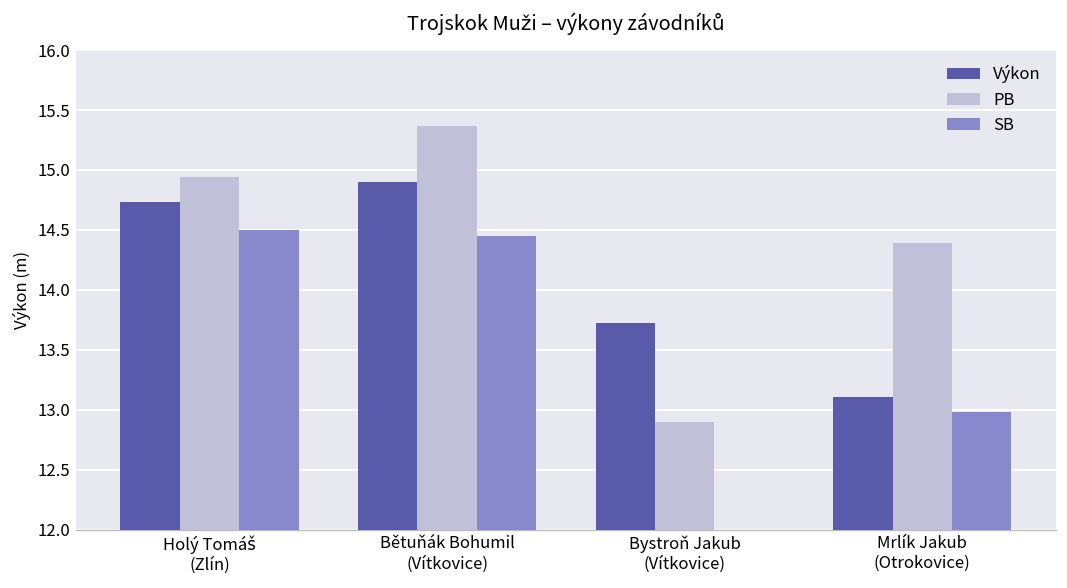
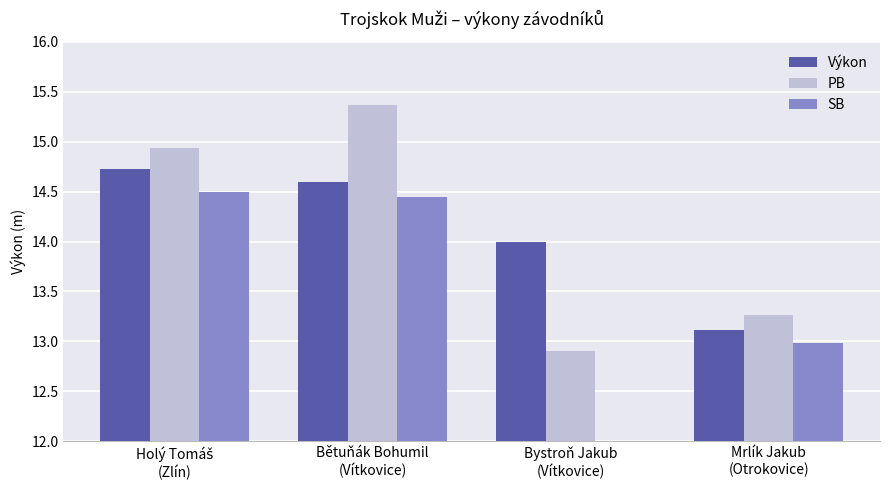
Výkon, Bětuňák Bohumil (Vítkovice): 14.9 -> 14.6
Výkon, Bystroň Jakub (Vítkovice): 13.7 -> 14.0
PB, Mrlík Jakub (Otrokovice): 14.4 -> 13.3
